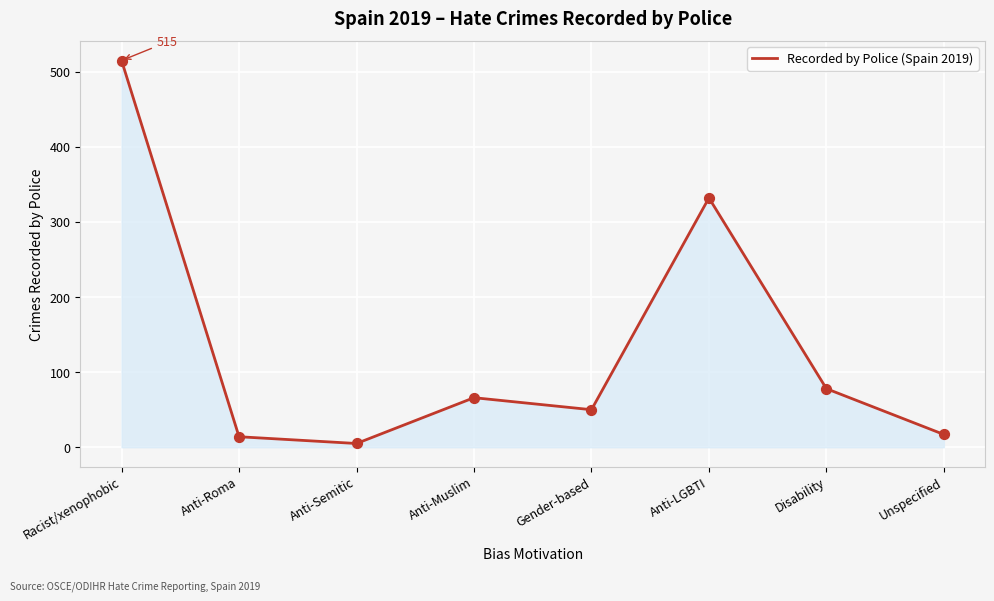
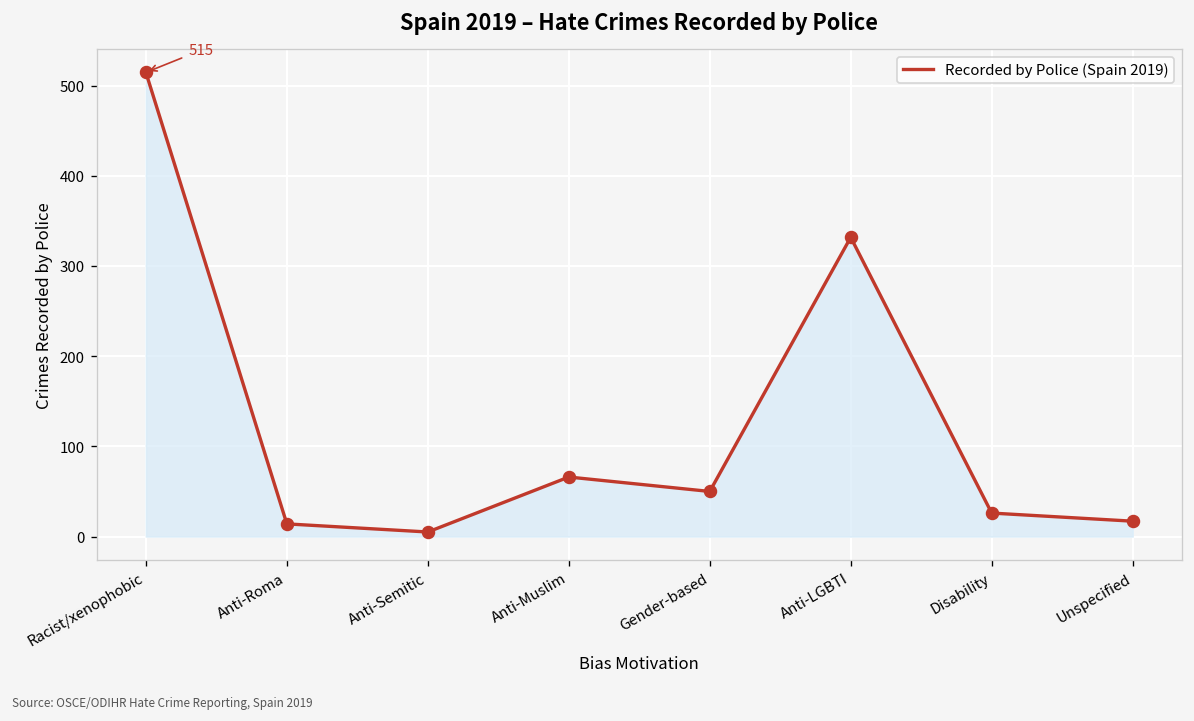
Disability: 80 -> 30
